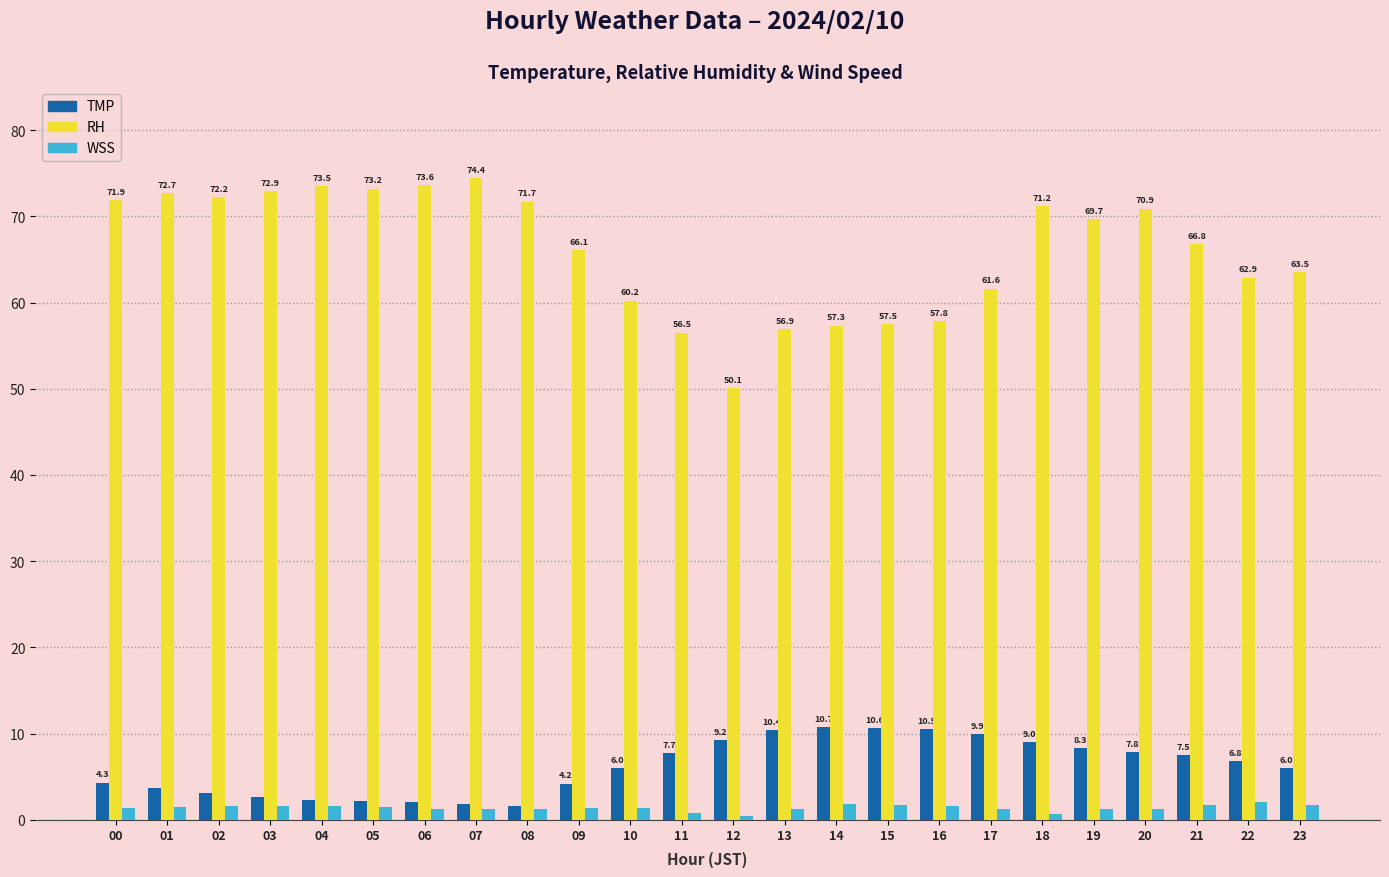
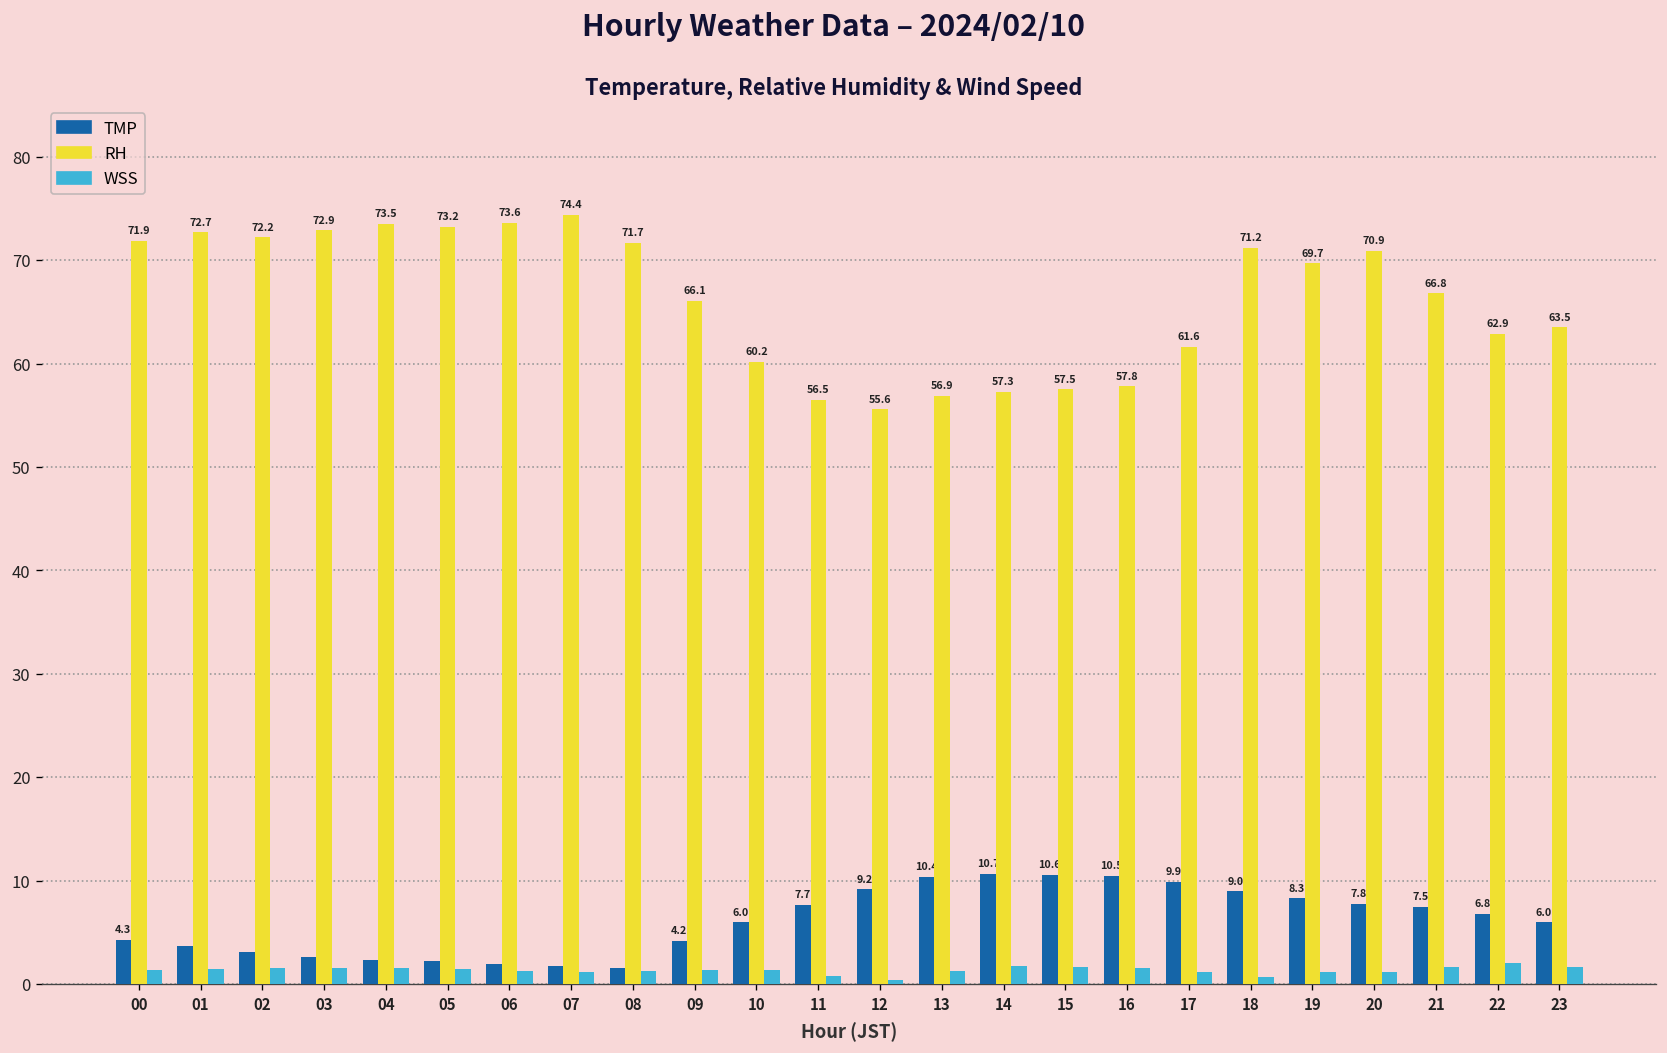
RH, 12: 50.1 -> 55.6
